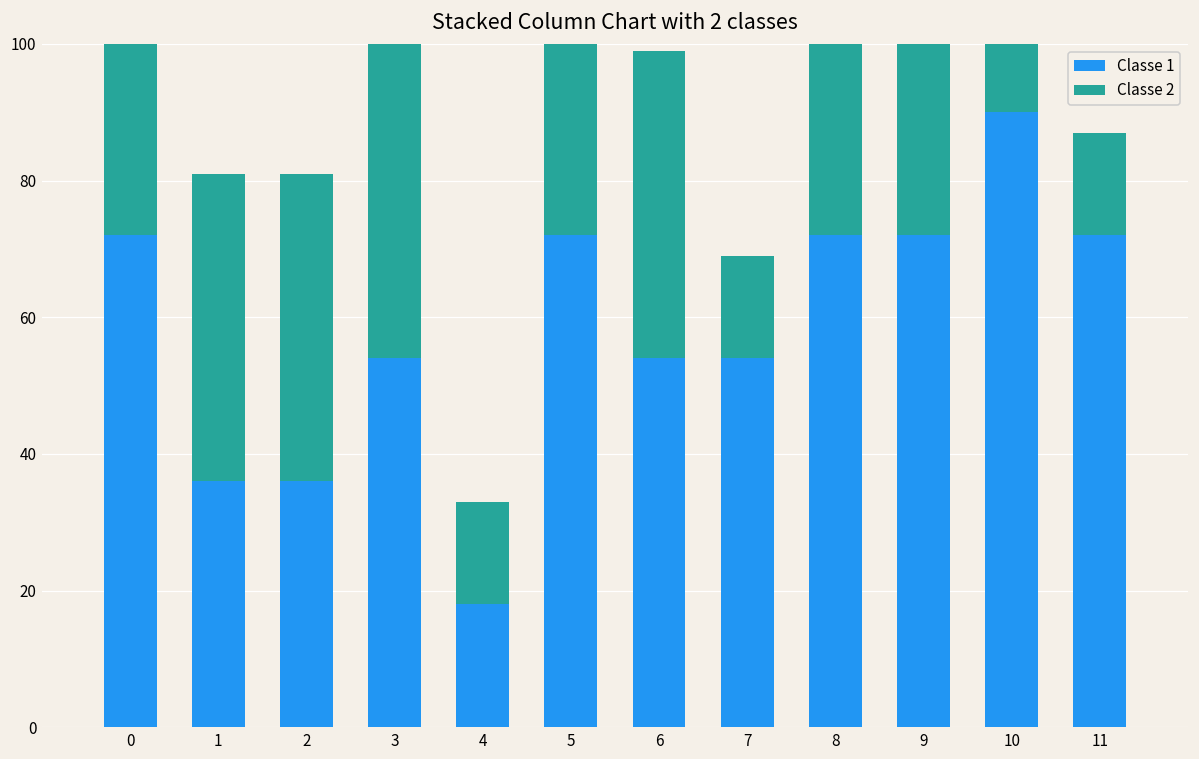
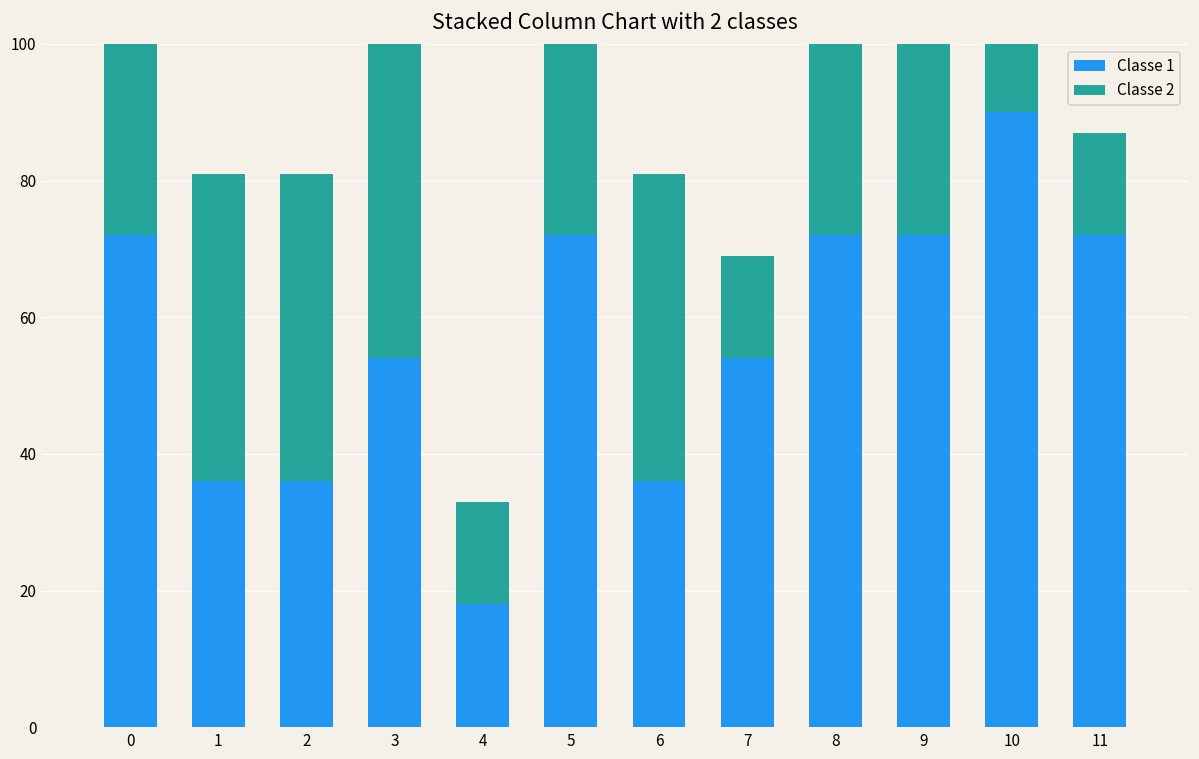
Classe 1, 6: 54 -> 36
